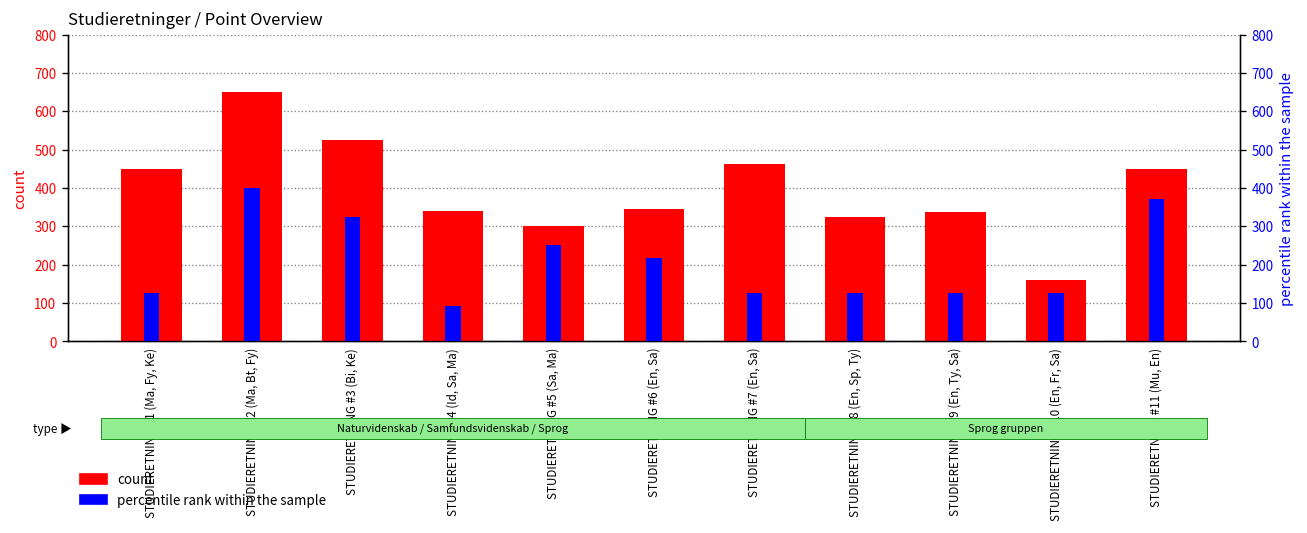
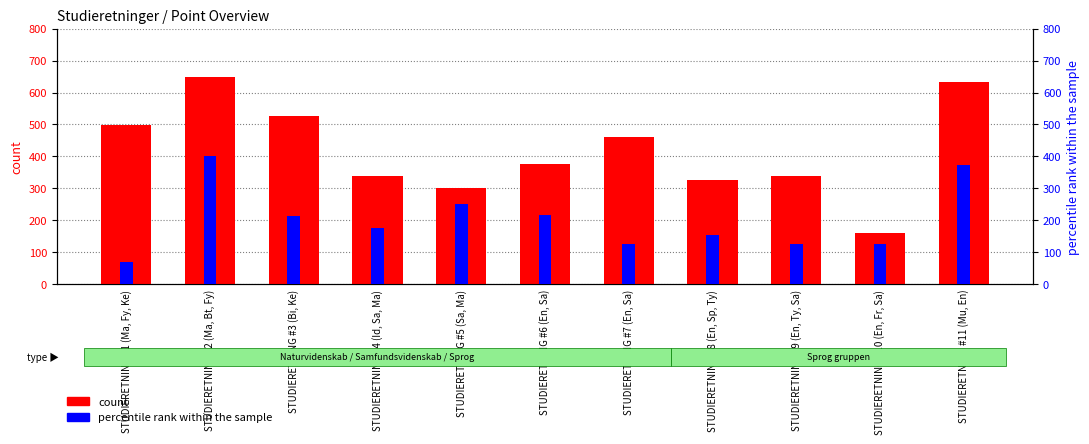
count, STUDIERETNING #1 (Ma, Fy, Ke): 450 -> 500
count, STUDIERETNING #6 (En, Sa): 350 -> 380
count, STUDIERETNING #11 (Mu, En): 450 -> 630
percentile rank within the sample, STUDIERETNING #1 (Ma, Fy, Ke): 130 -> 70
percentile rank within the sample, STUDIERETNING #3 (Bi, Ke): 330 -> 220
percentile rank within the sample, STUDIERETNING #4 (Id, Sa, Ma): 90 -> 180
percentile rank within the sample, STUDIERETNING #8 (En, Sp, Ty): 130 -> 150
